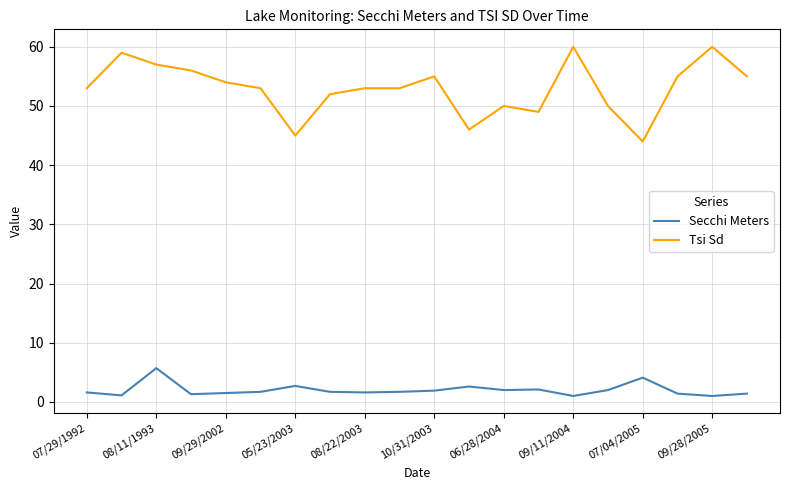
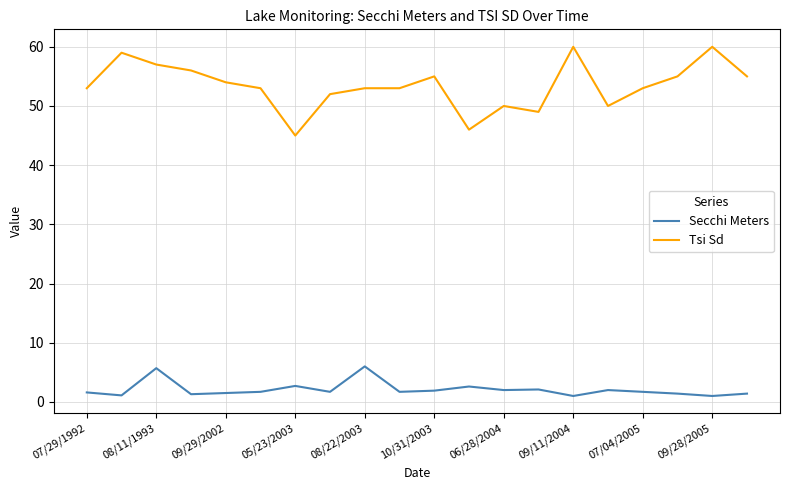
Secchi Meters, 08/22/2003: 2 -> 6
Secchi Meters, 07/04/2005: 4 -> 2
Tsi Sd, 07/04/2005: 44 -> 53
